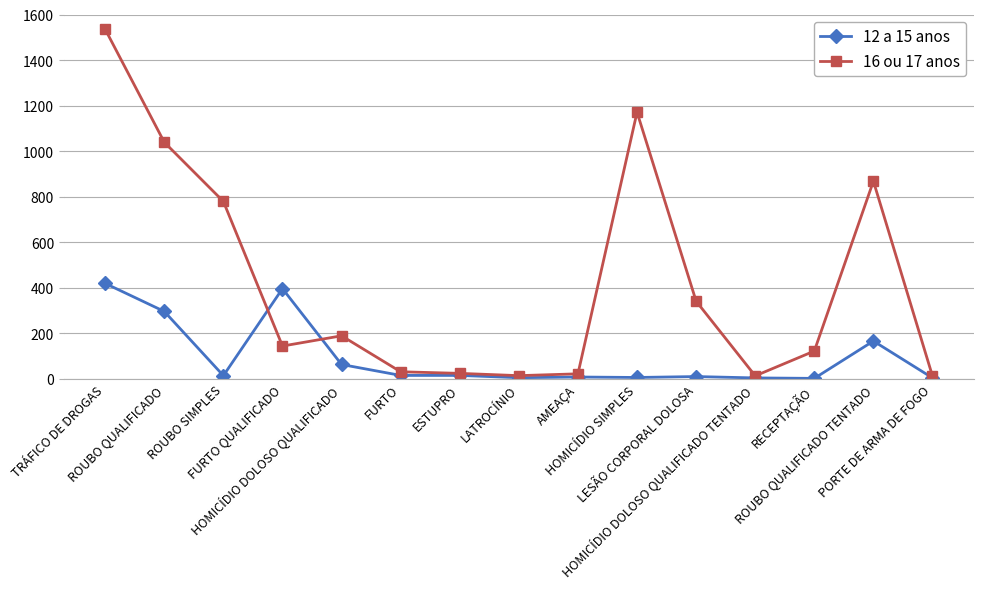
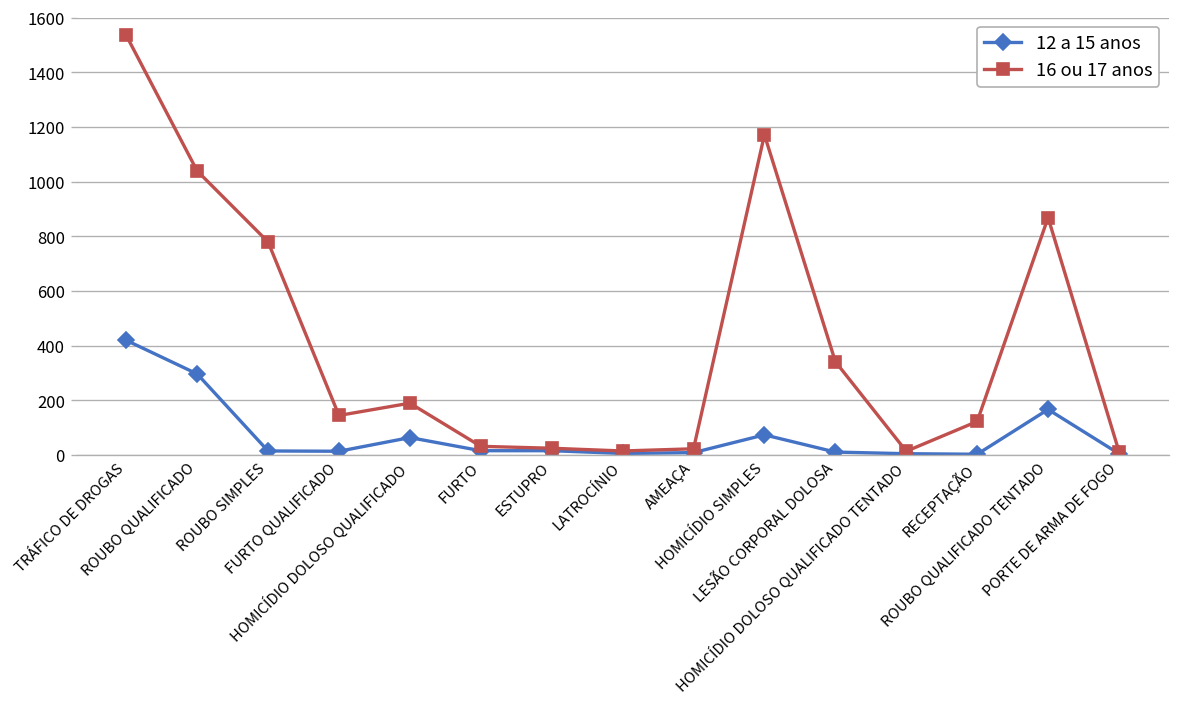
12 a 15 anos, FURTO QUALIFICADO: 400 -> 10
12 a 15 anos, HOMICÍDIO SIMPLES: 10 -> 70
